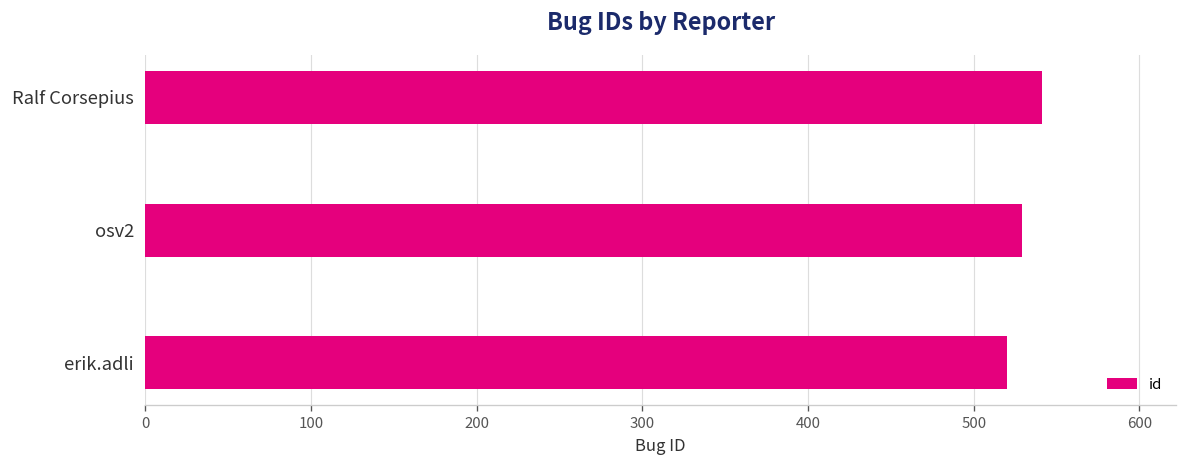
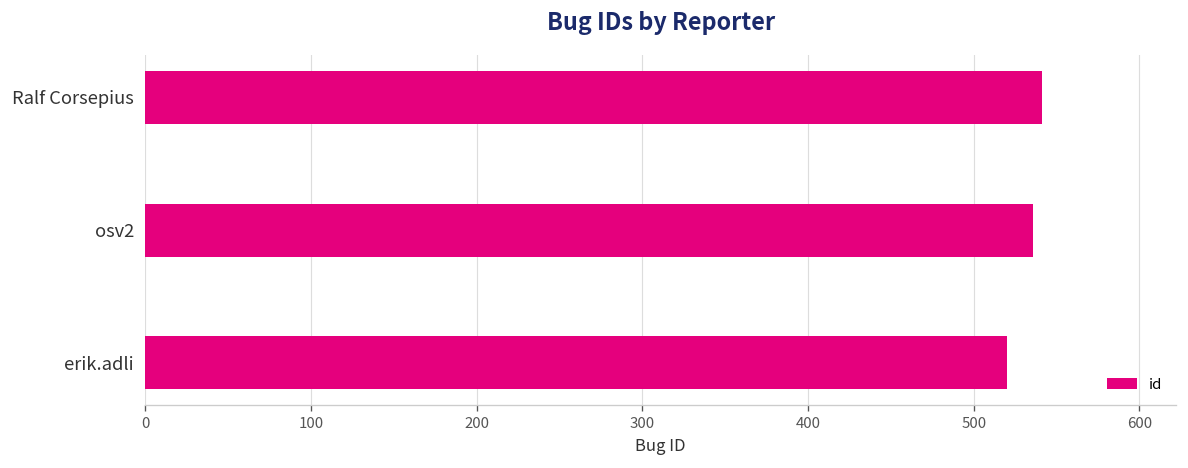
osv2: 529 -> 536
